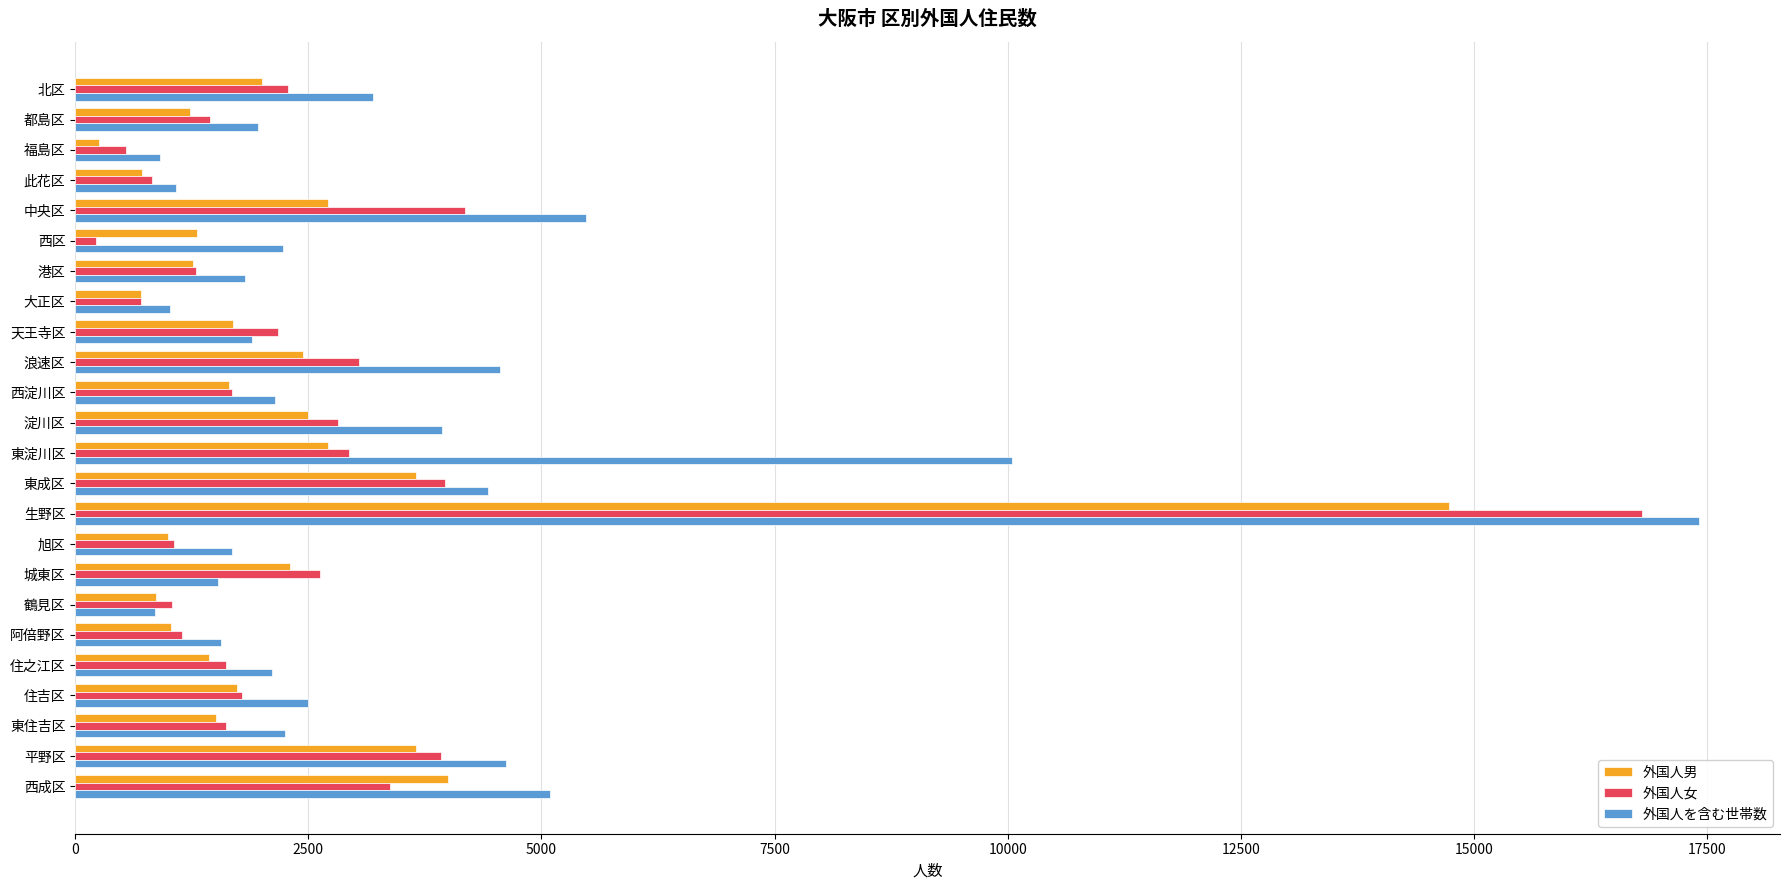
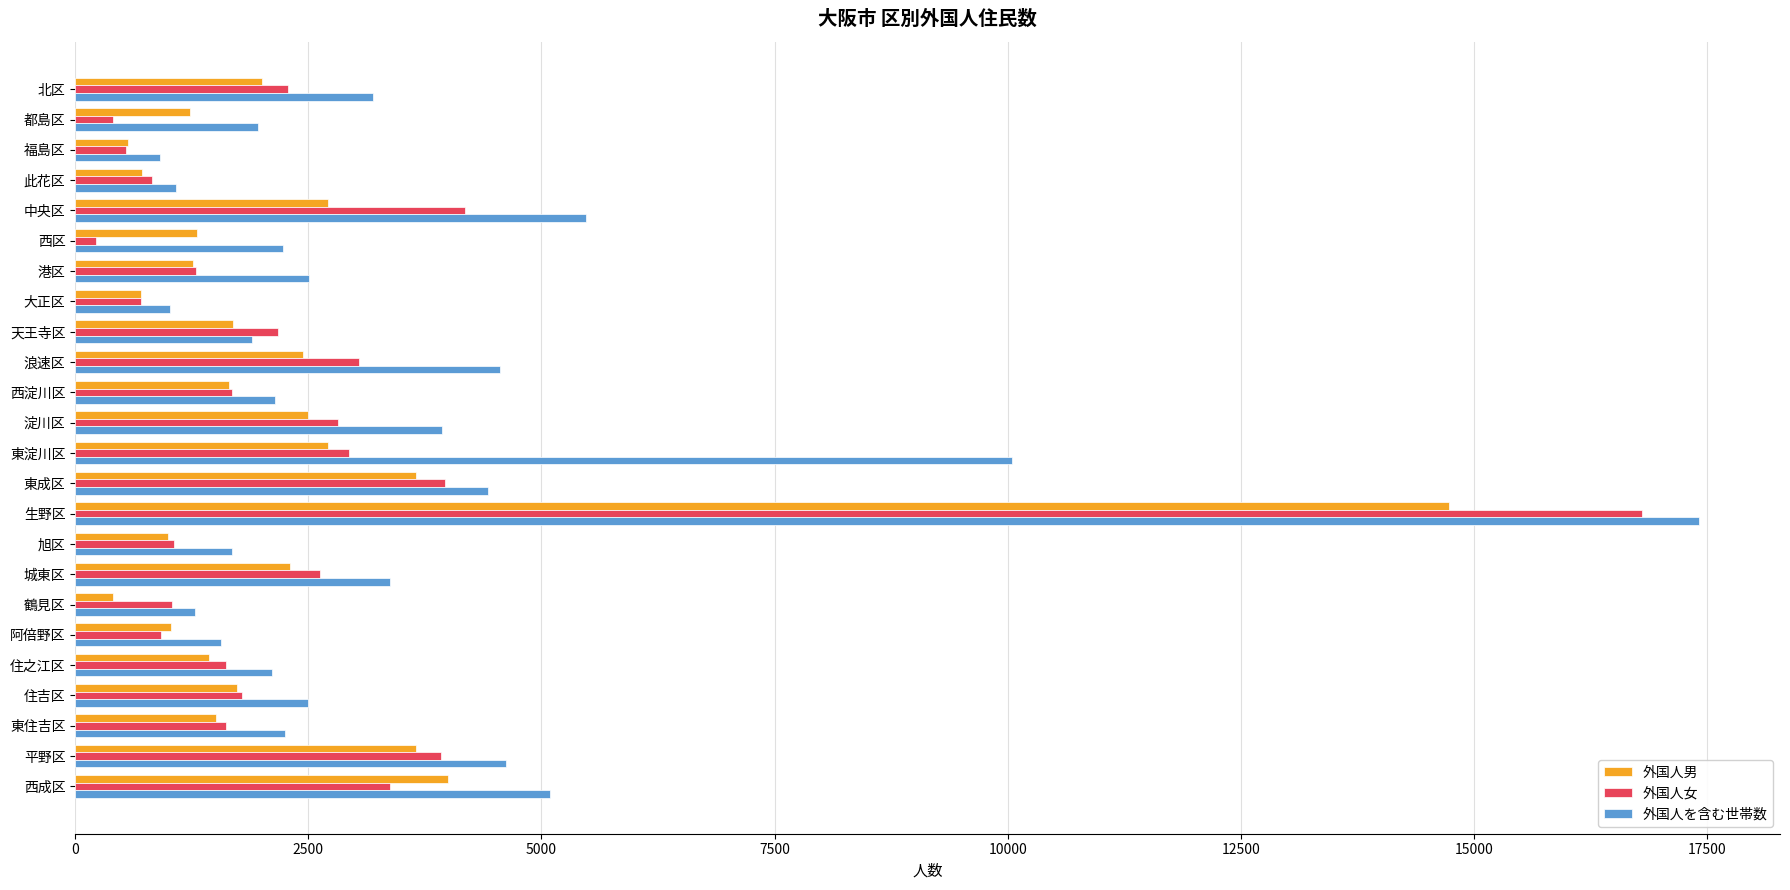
外国人女, 都島区: 1400 -> 400
外国人男, 福島区: 300 -> 600
外国人を含む世帯数, 港区: 1800 -> 2500
外国人を含む世帯数, 城東区: 1500 -> 3400
外国人男, 鶴見区: 900 -> 400
外国人を含む世帯数, 鶴見区: 900 -> 1300
外国人女, 阿倍野区: 1100 -> 900
